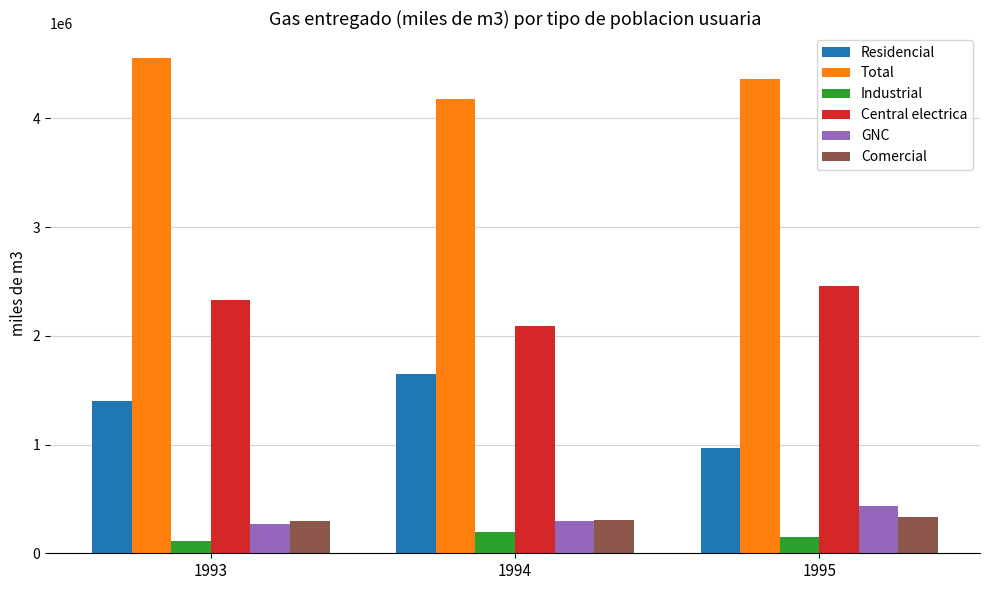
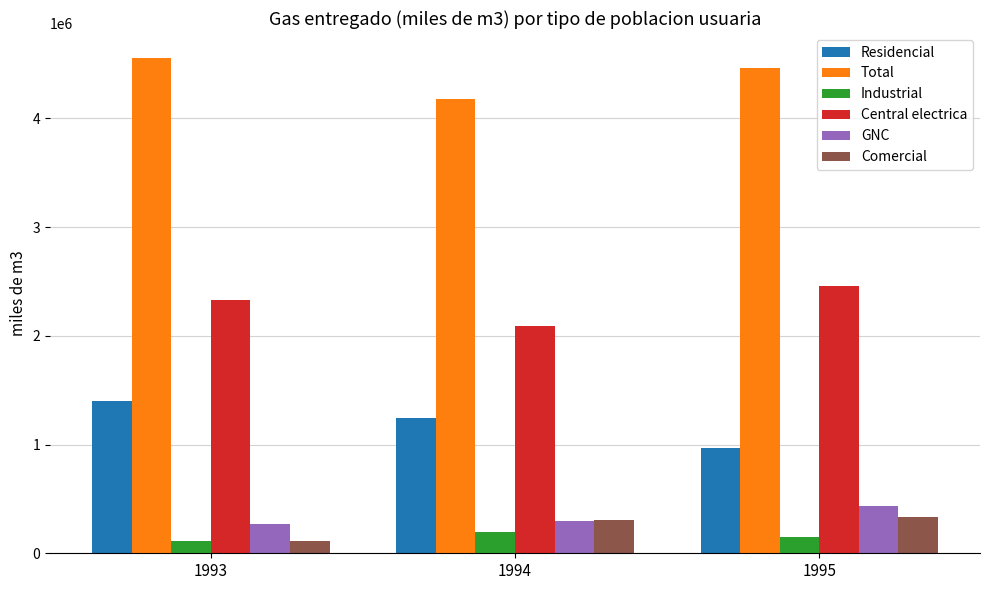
Comercial, 1993: 300000 -> 110000
Residencial, 1994: 1650000 -> 1240000
Total, 1995: 4360000 -> 4470000
